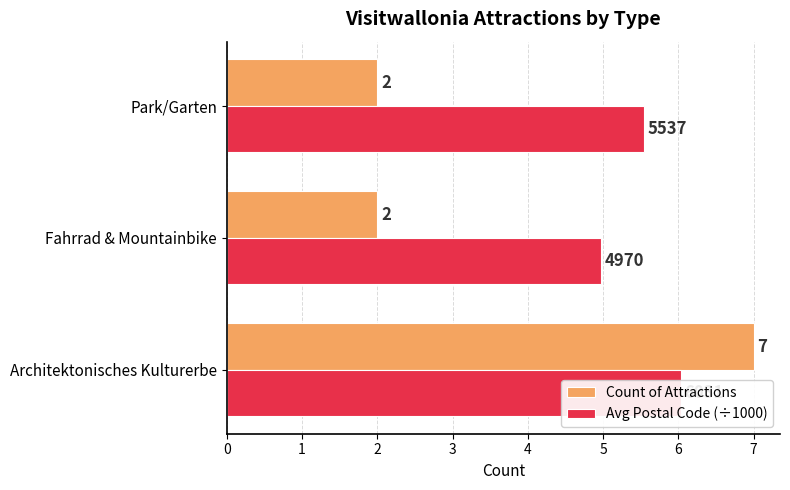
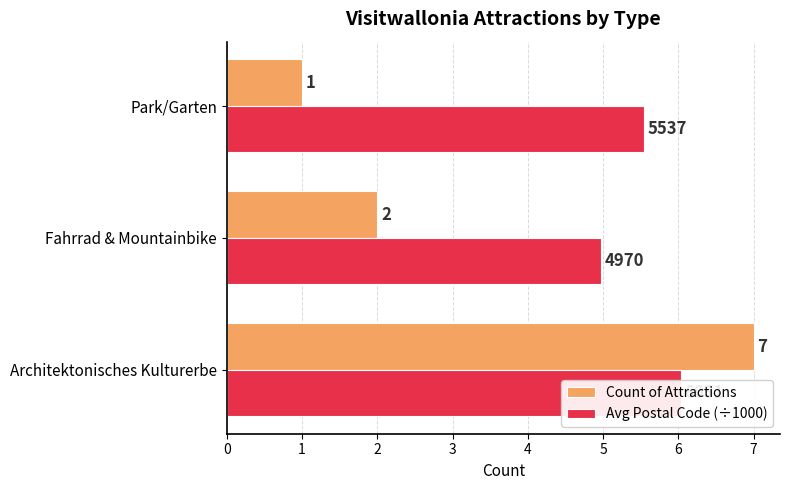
Count of Attractions, Park/Garten: 2 -> 1
